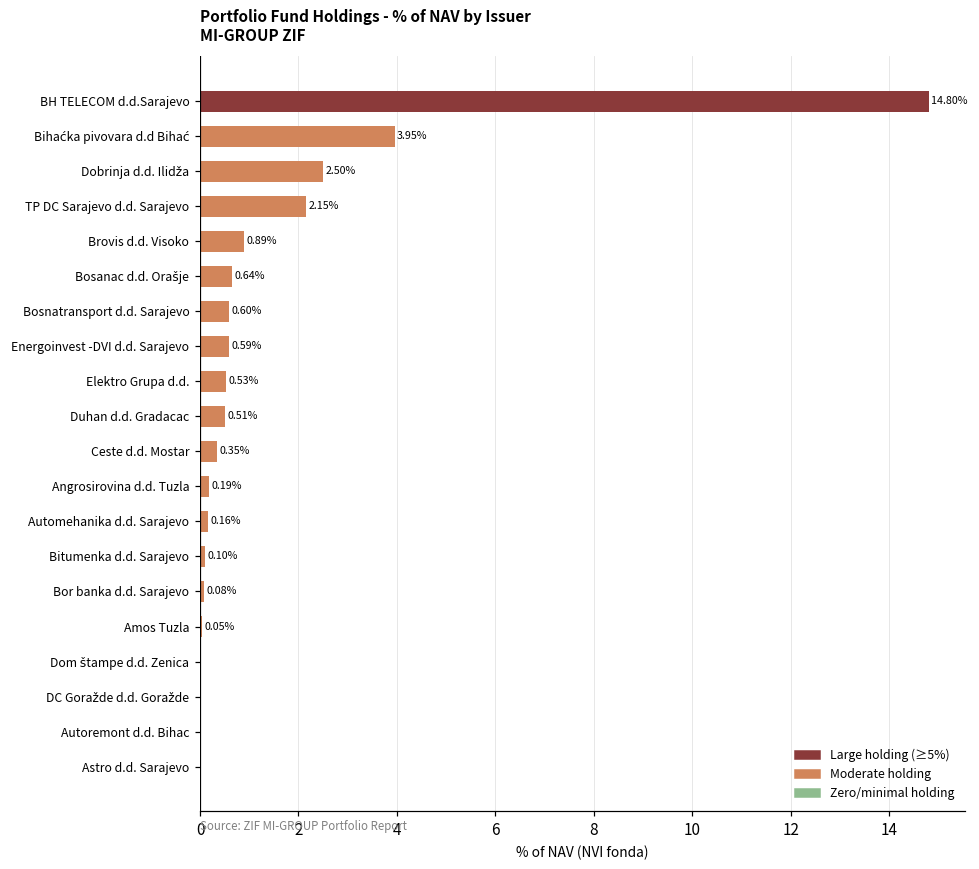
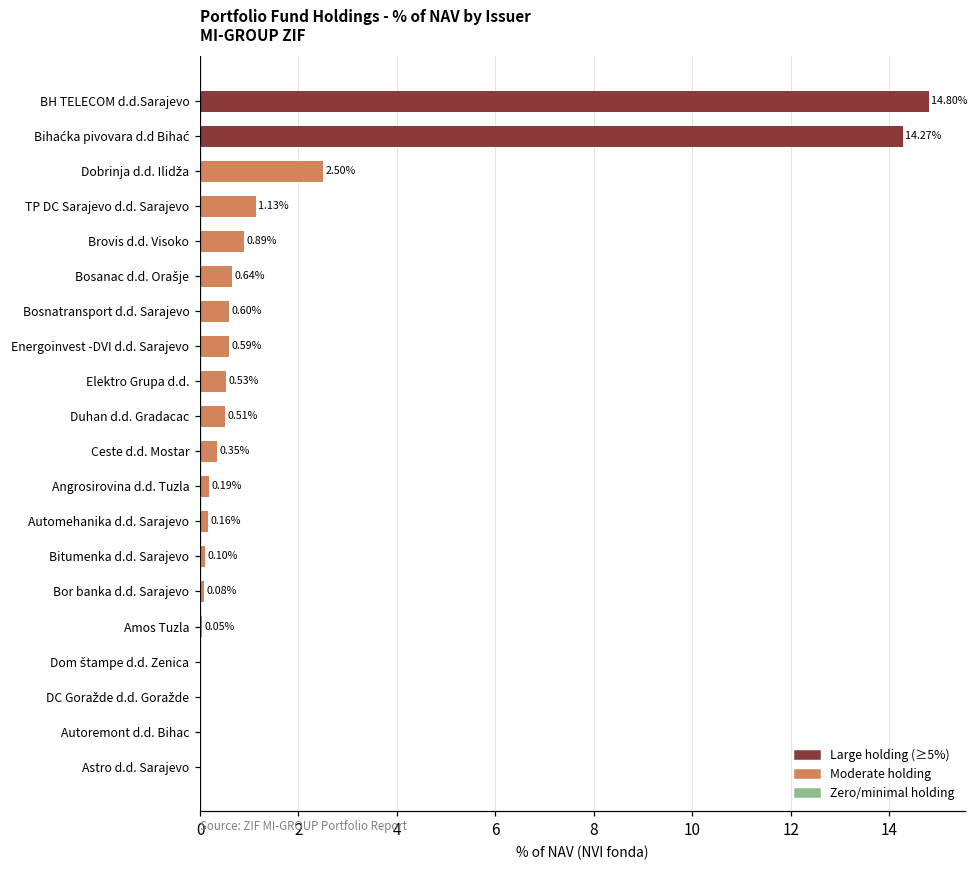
Bihaćka pivovara d.d Bihać: 3.95% -> 14.27%
TP DC Sarajevo d.d. Sarajevo: 2.15% -> 1.13%
